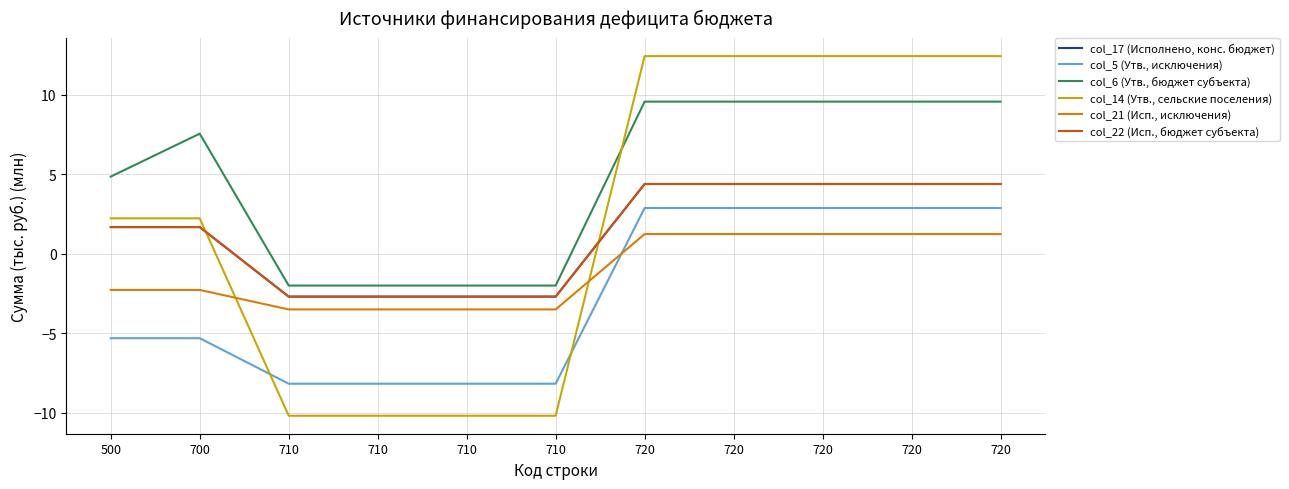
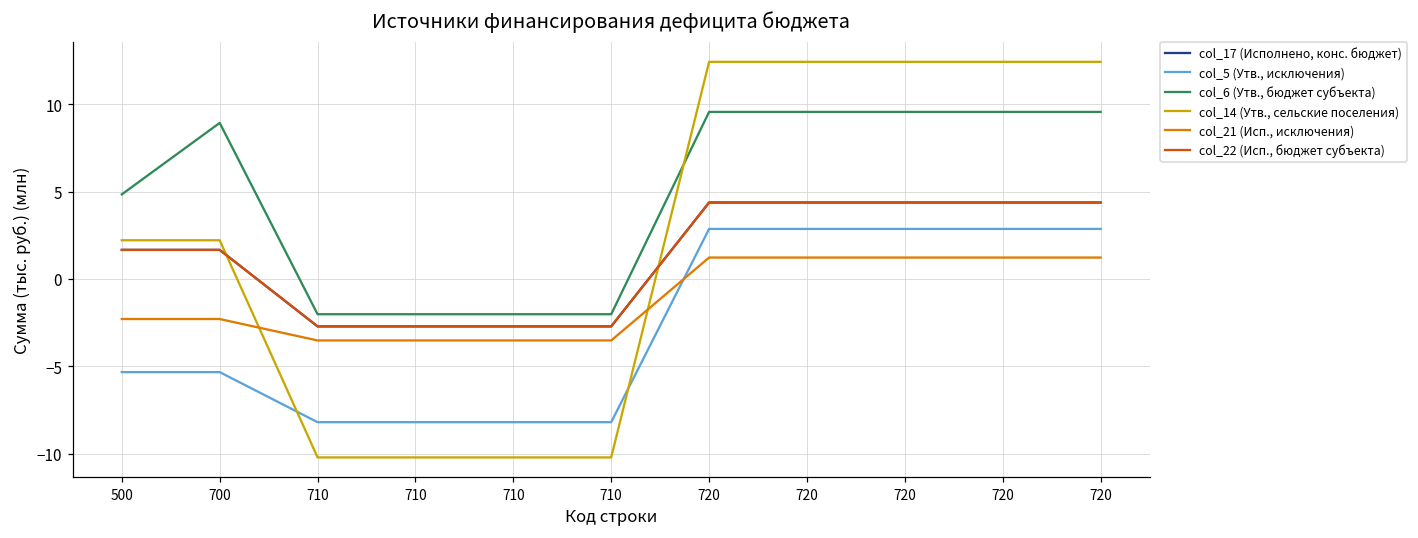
col_6 (Утв., бюджет субъекта), 700: 7.5 -> 8.9
